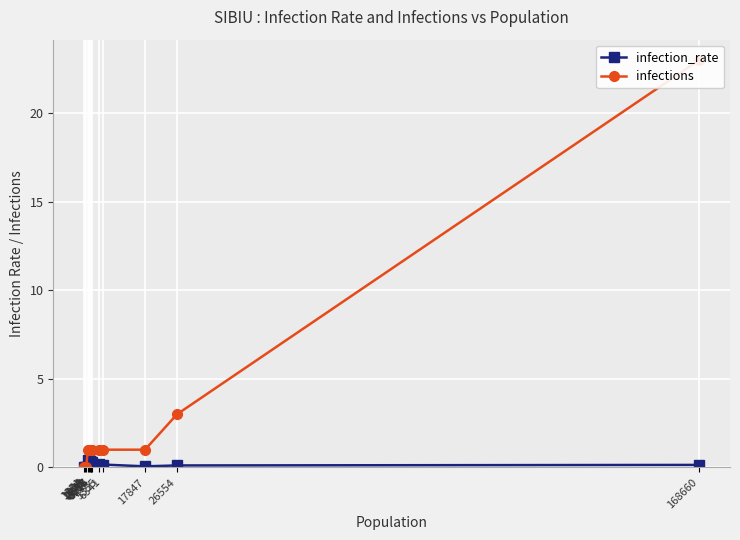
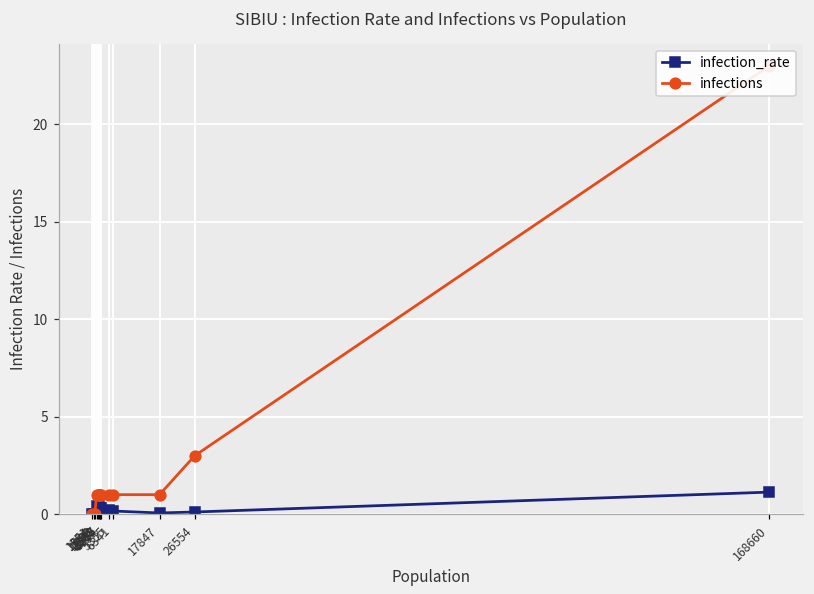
infection_rate, 168660: 0.1 -> 1.1
